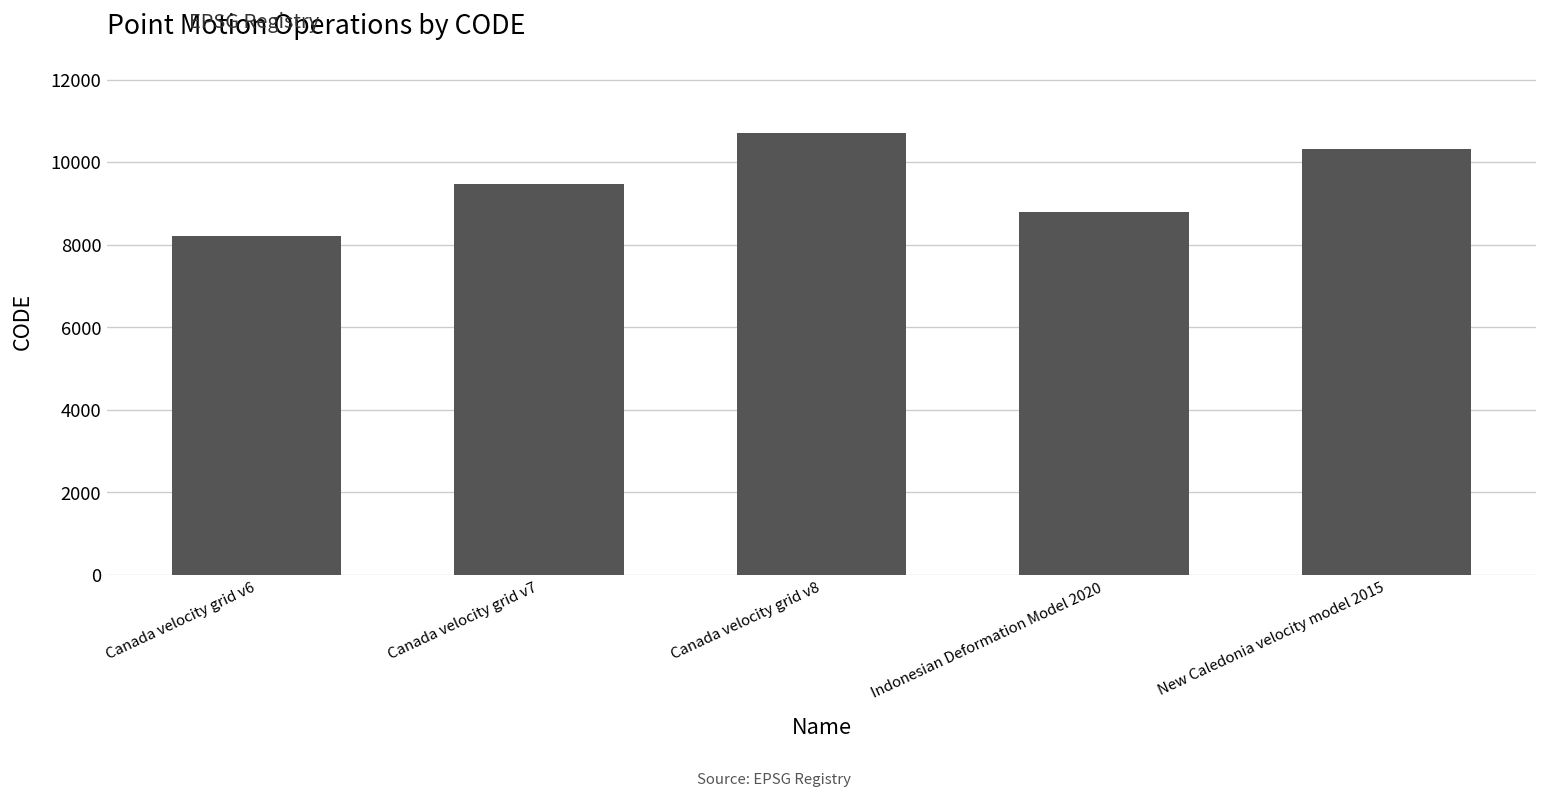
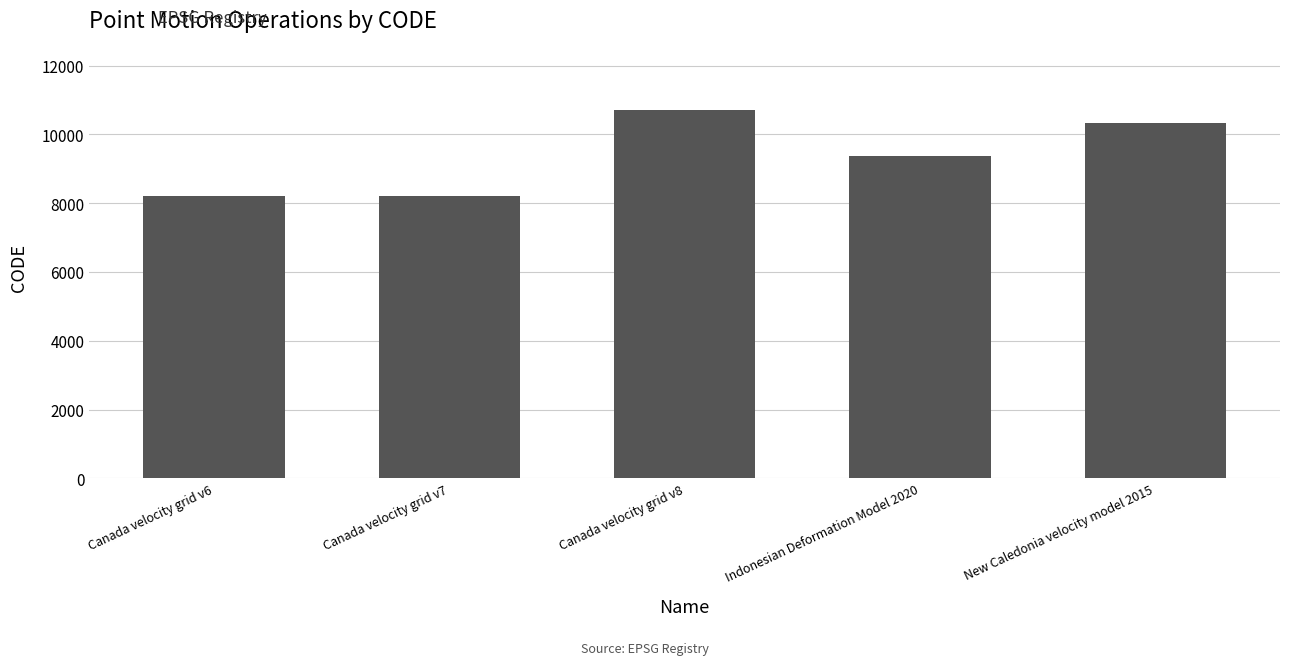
Canada velocity grid v7: 9500 -> 8200
Indonesian Deformation Model 2020: 8800 -> 9400
